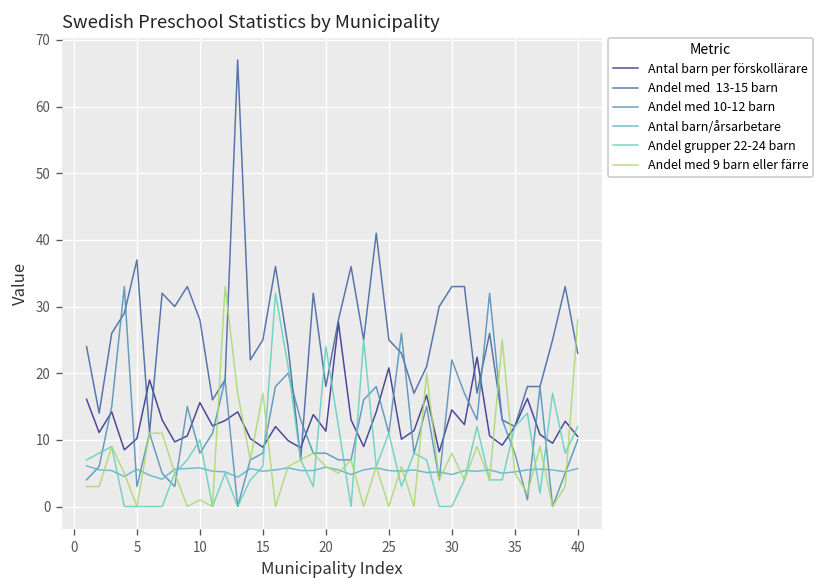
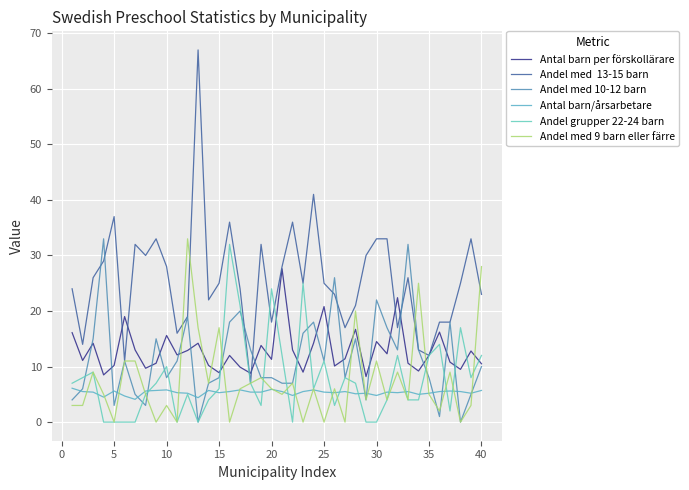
Andel med 9 barn eller färre, 10: 1 -> 3
Andel med 9 barn eller färre, 30: 8 -> 11
